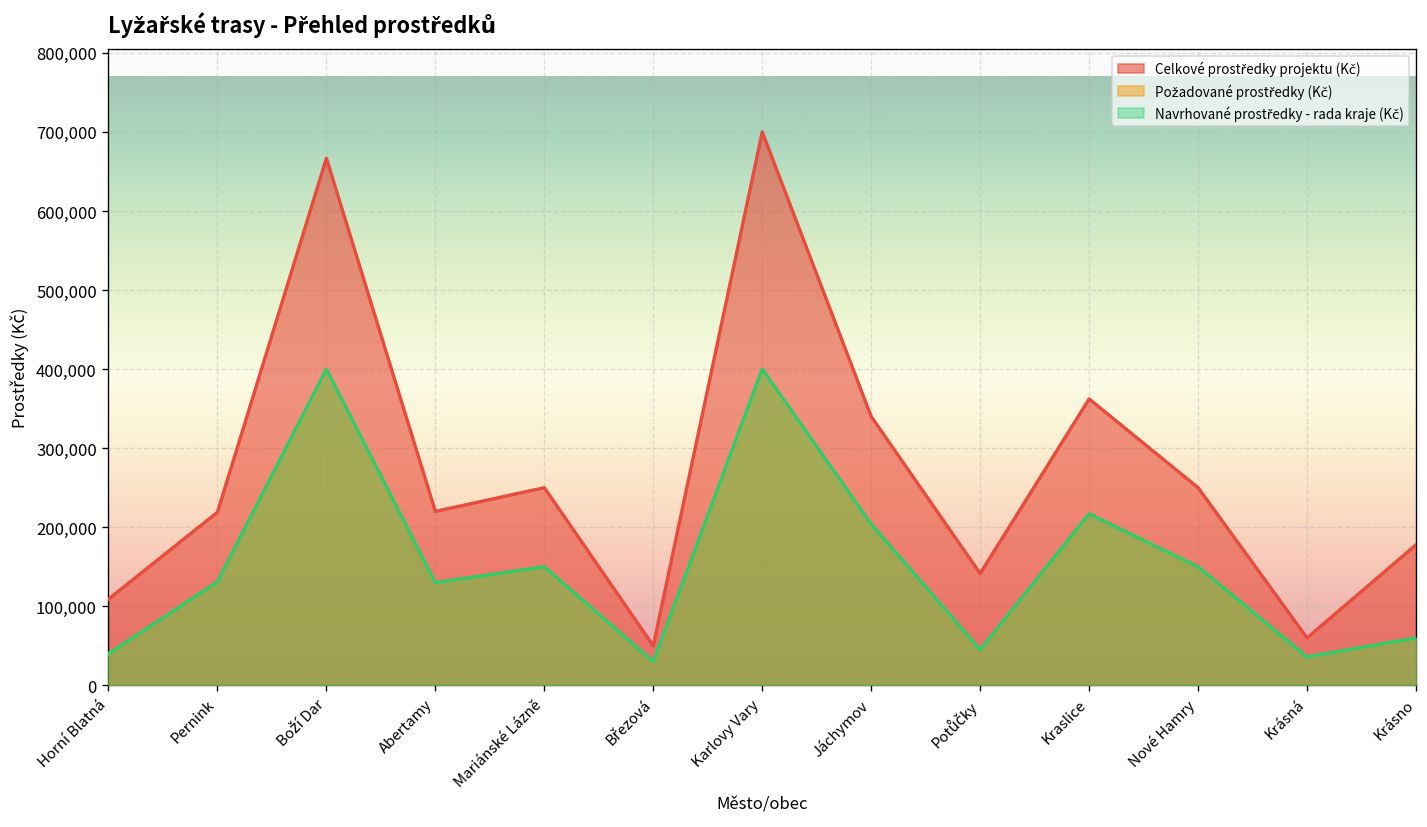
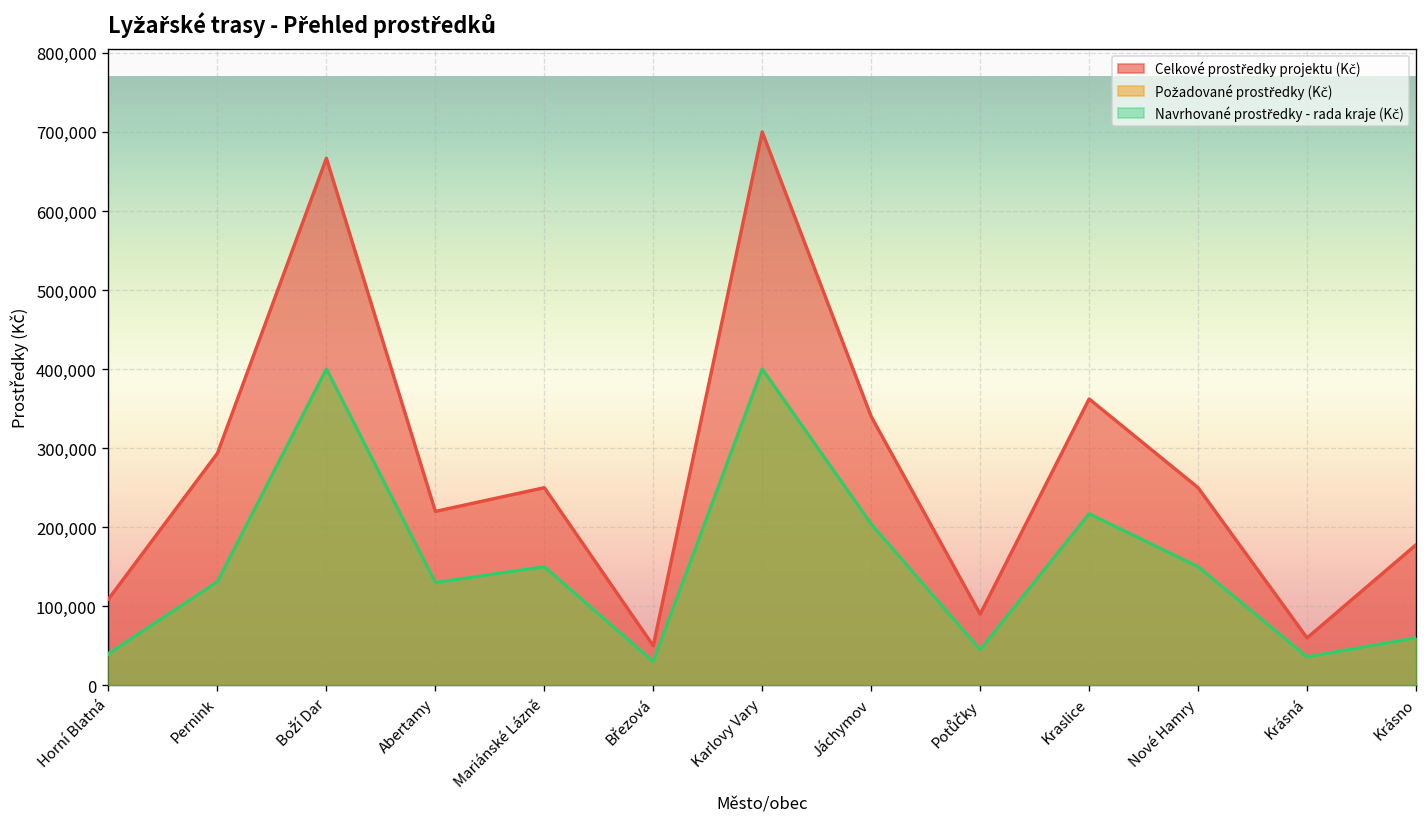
Celkové prostředky projektu (Kč), Pernink: 220,000 -> 290,000
Celkové prostředky projektu (Kč), Potůčky: 140,000 -> 90,000
